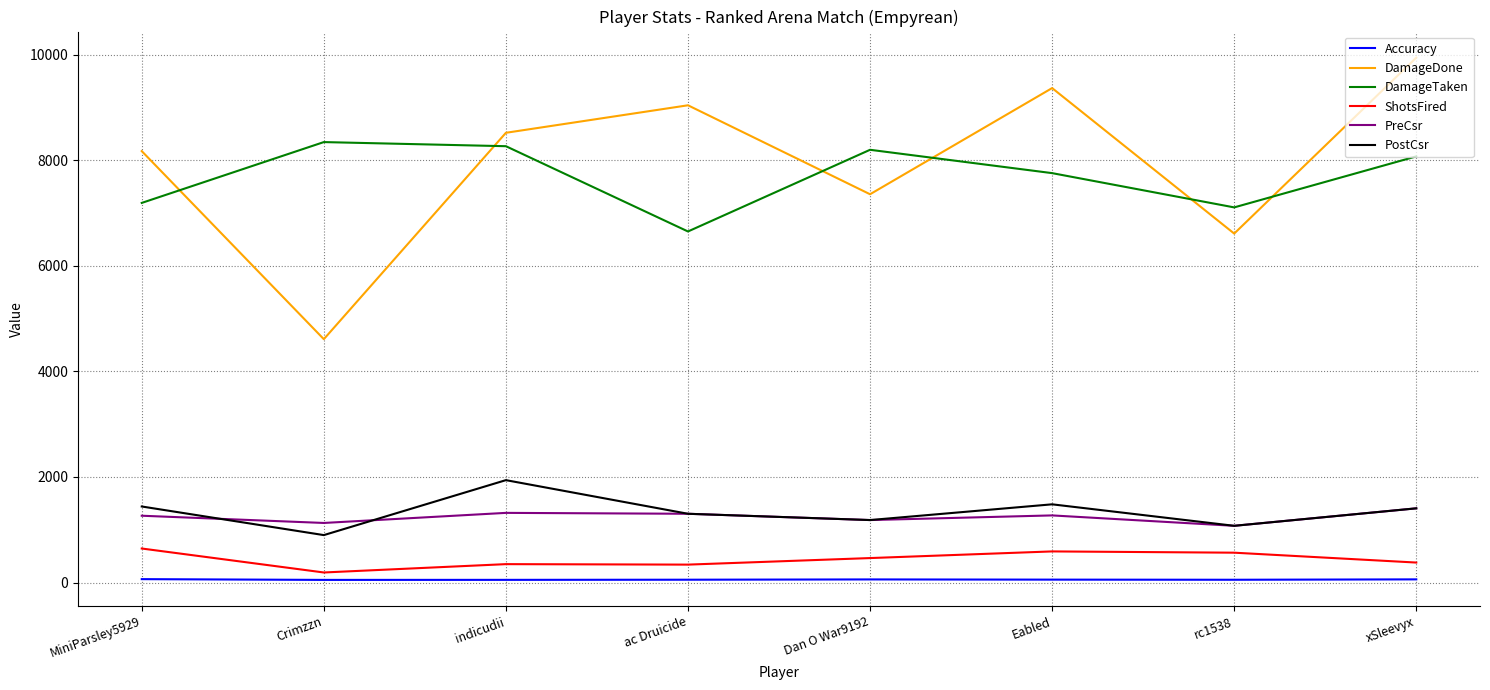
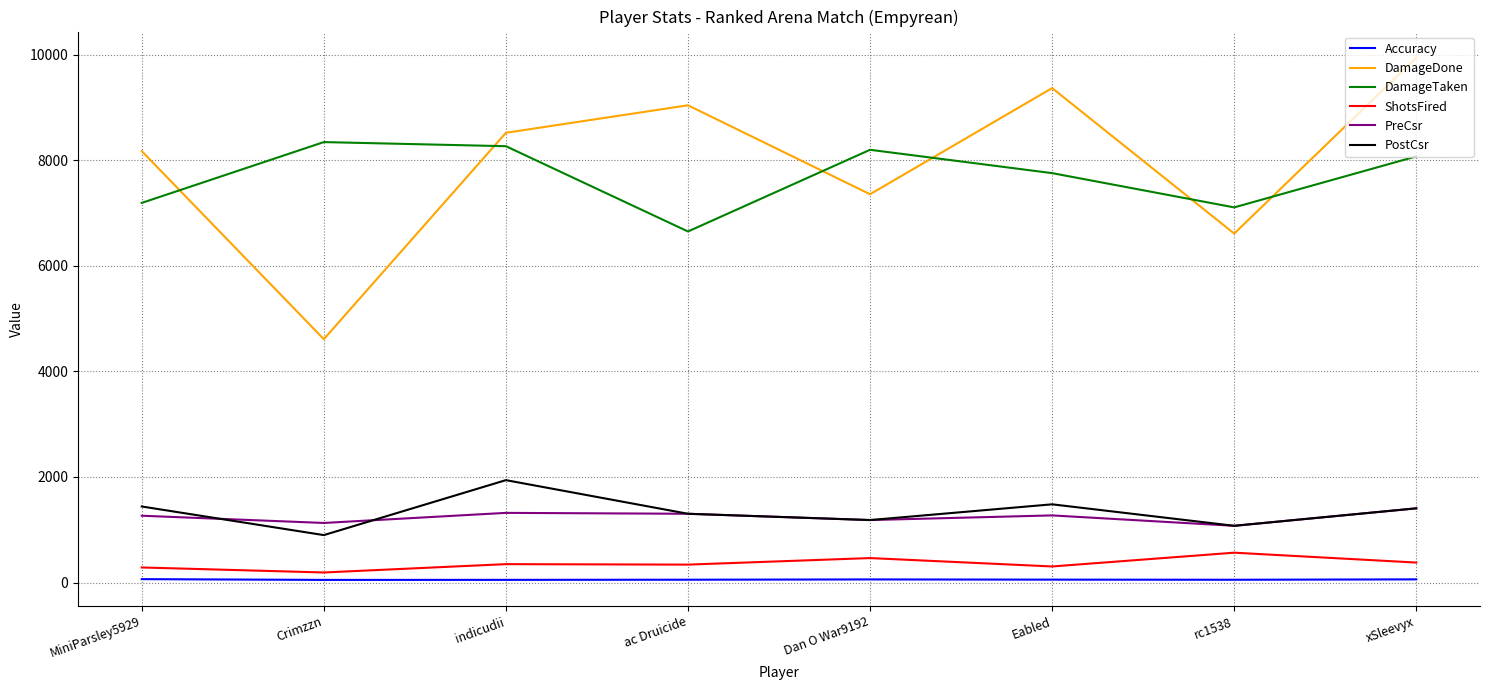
ShotsFired, MiniParsley5929: 600 -> 300
ShotsFired, Eabled: 600 -> 300
